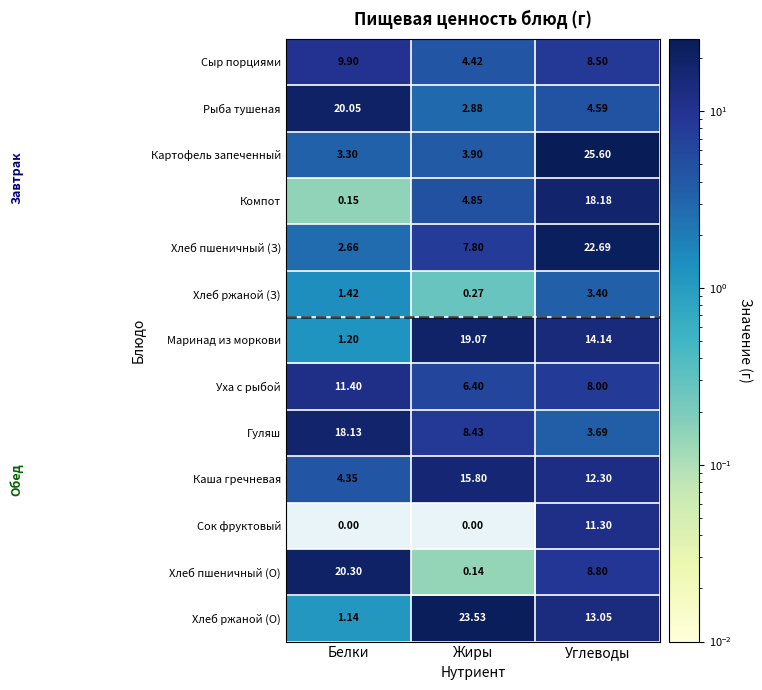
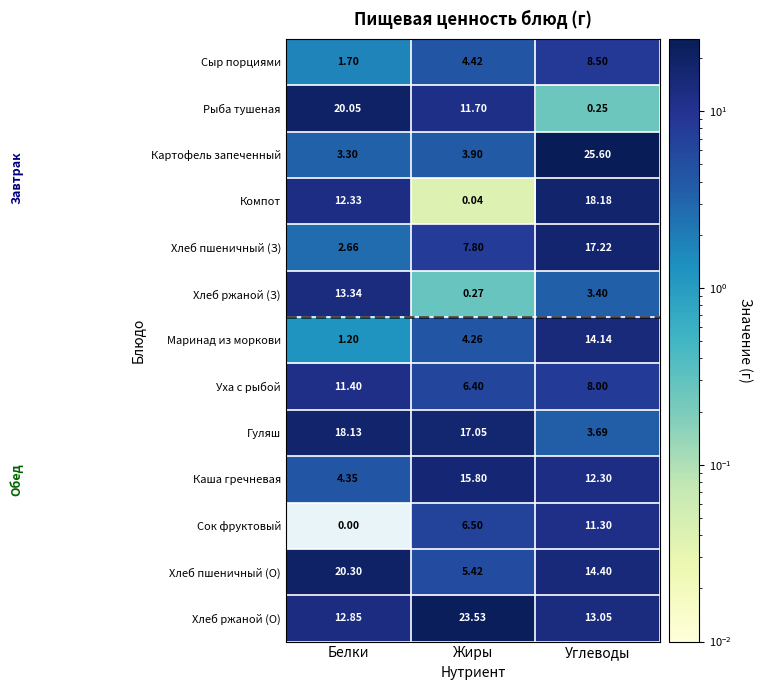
Сыр порциями, Белки: 9.90 -> 1.70
Рыба тушеная, Жиры: 2.88 -> 11.70
Рыба тушеная, Углеводы: 4.59 -> 0.25
Компот, Белки: 0.15 -> 12.33
Компот, Жиры: 4.85 -> 0.04
Хлеб пшеничный (З), Углеводы: 22.69 -> 17.22
Хлеб ржаной (З), Белки: 1.42 -> 13.34
Маринад из моркови, Жиры: 19.07 -> 4.26
Гуляш, Жиры: 8.43 -> 17.05
Сок фруктовый, Жиры: 0.00 -> 6.50
Хлеб пшеничный (О), Жиры: 0.14 -> 5.42
Хлеб пшеничный (О), Углеводы: 8.80 -> 14.40
Хлеб ржаной (О), Белки: 1.14 -> 12.85
